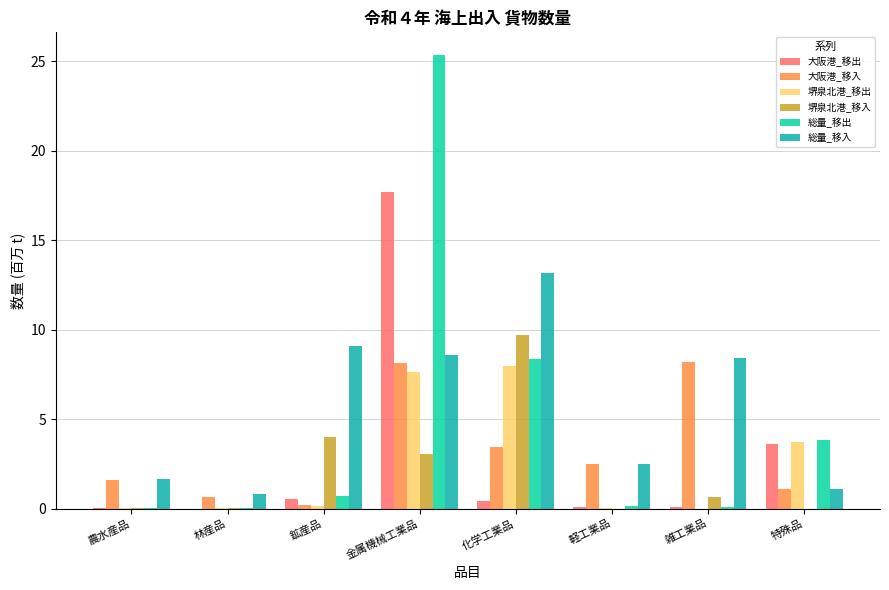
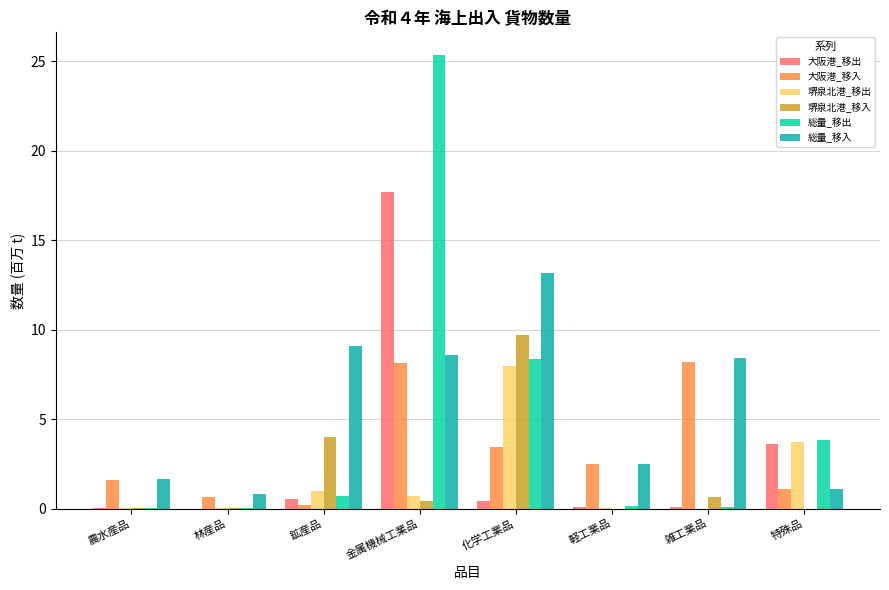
堺泉北港_移出, 鉱産品: 0.1 -> 1.0
堺泉北港_移出, 金属機械工業品: 7.6 -> 0.7
堺泉北港_移入, 金属機械工業品: 3.1 -> 0.4
